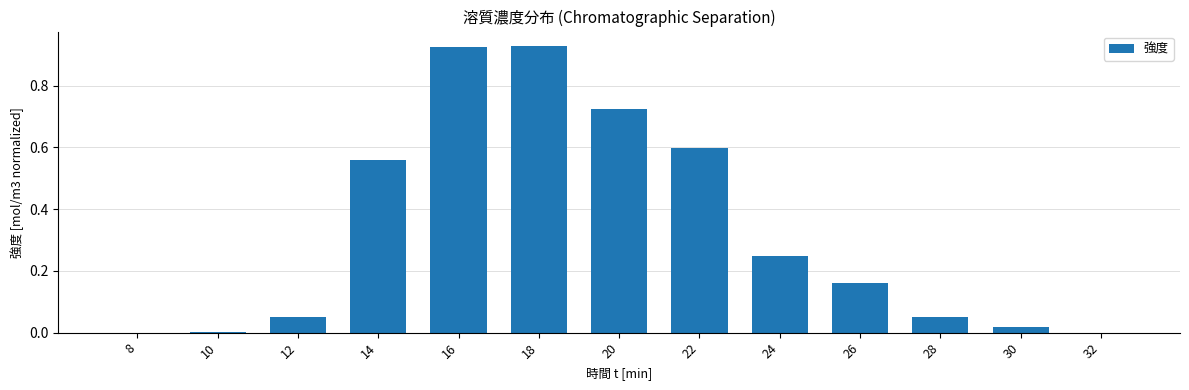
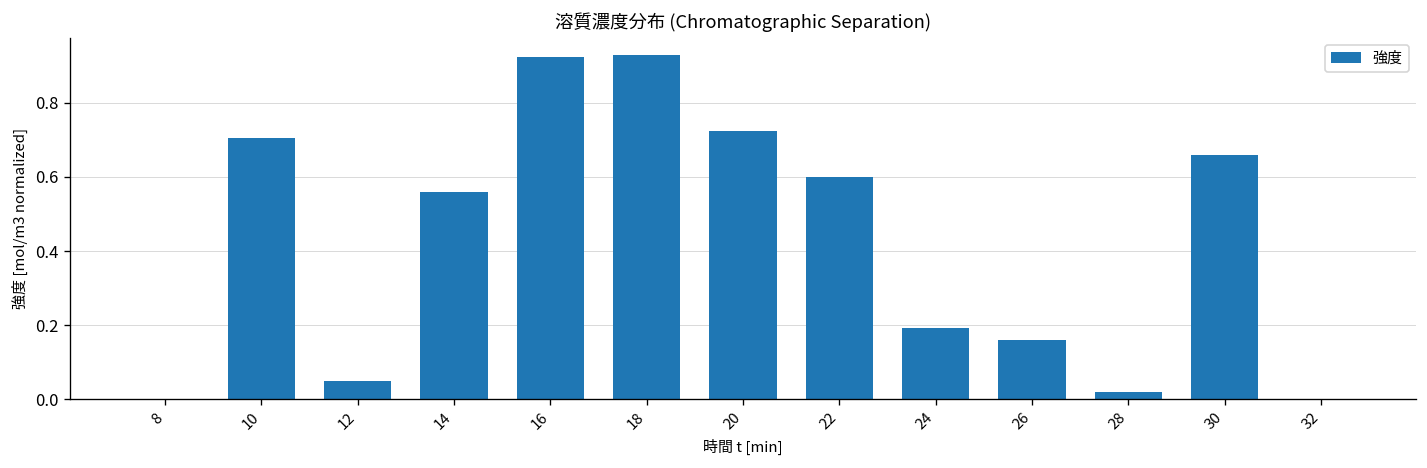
10: 0.00 -> 0.71
24: 0.25 -> 0.19
28: 0.05 -> 0.02
30: 0.02 -> 0.66
